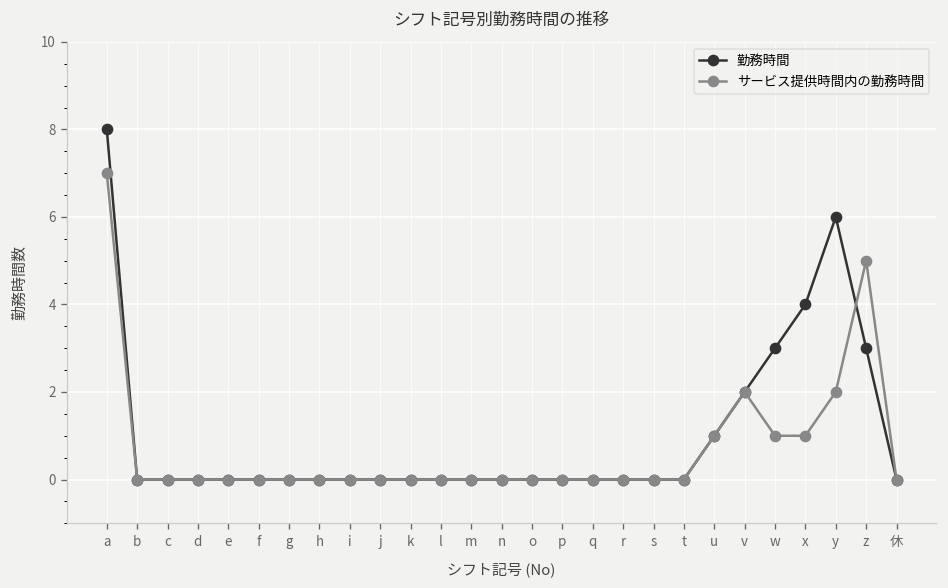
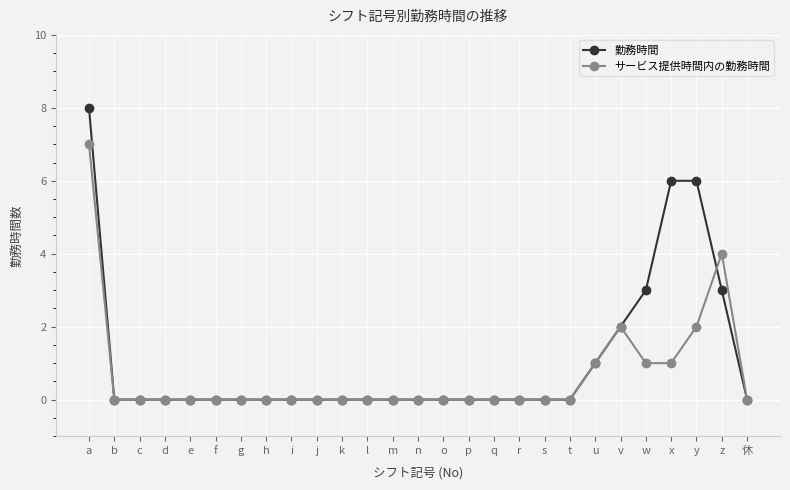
勤務時間, x: 4 -> 6
サービス提供時間内の勤務時間, z: 5 -> 4
